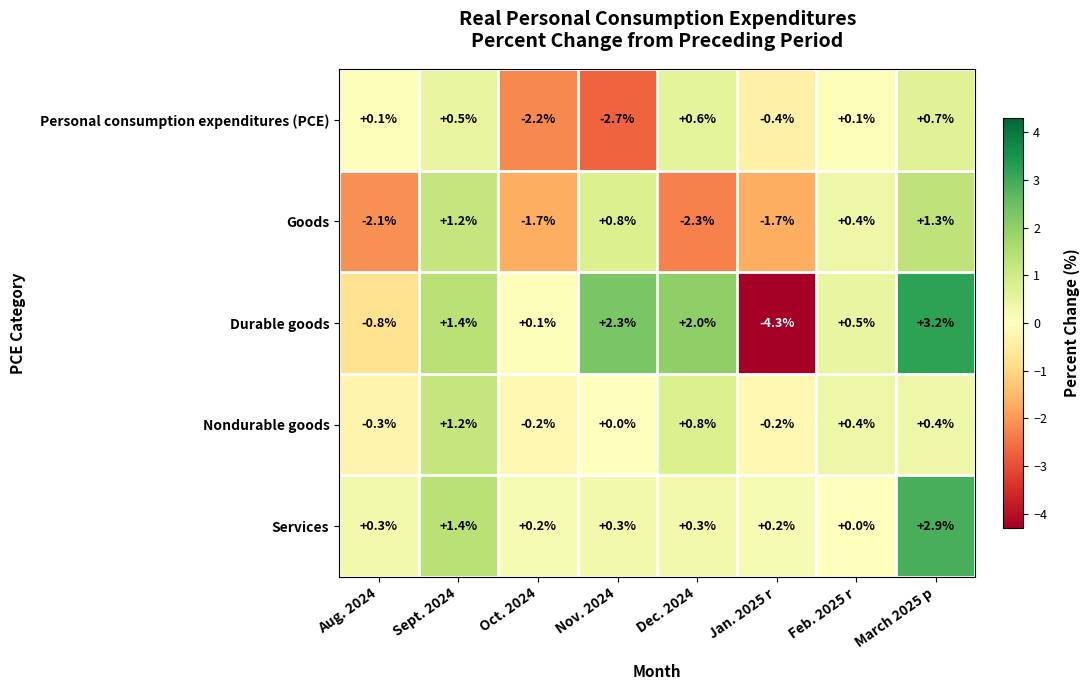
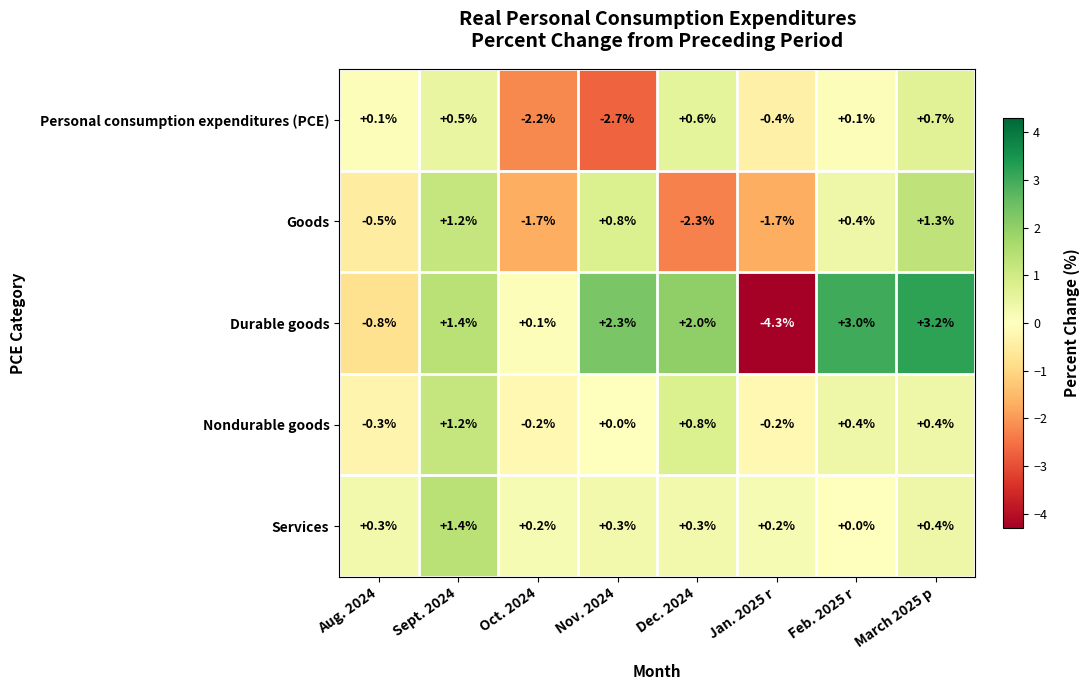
Goods, Aug. 2024: -2.1% -> -0.5%
Durable goods, Feb. 2025 r: +0.5% -> +3.0%
Services, March 2025 p: +2.9% -> +0.4%
